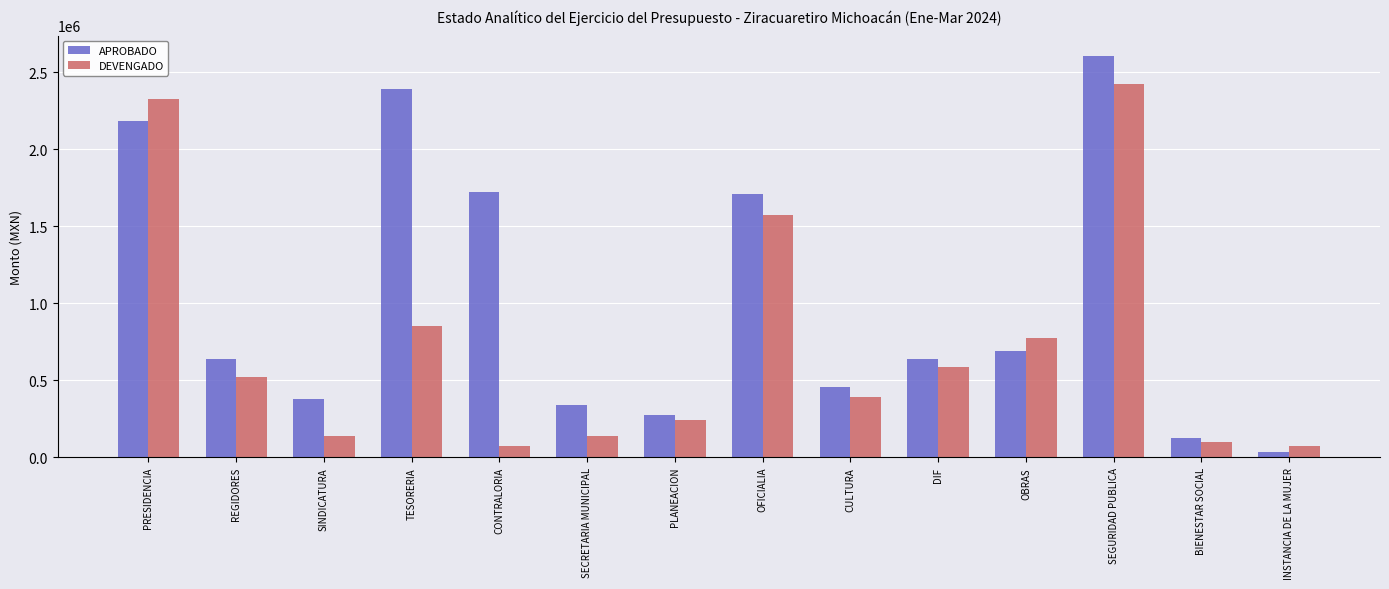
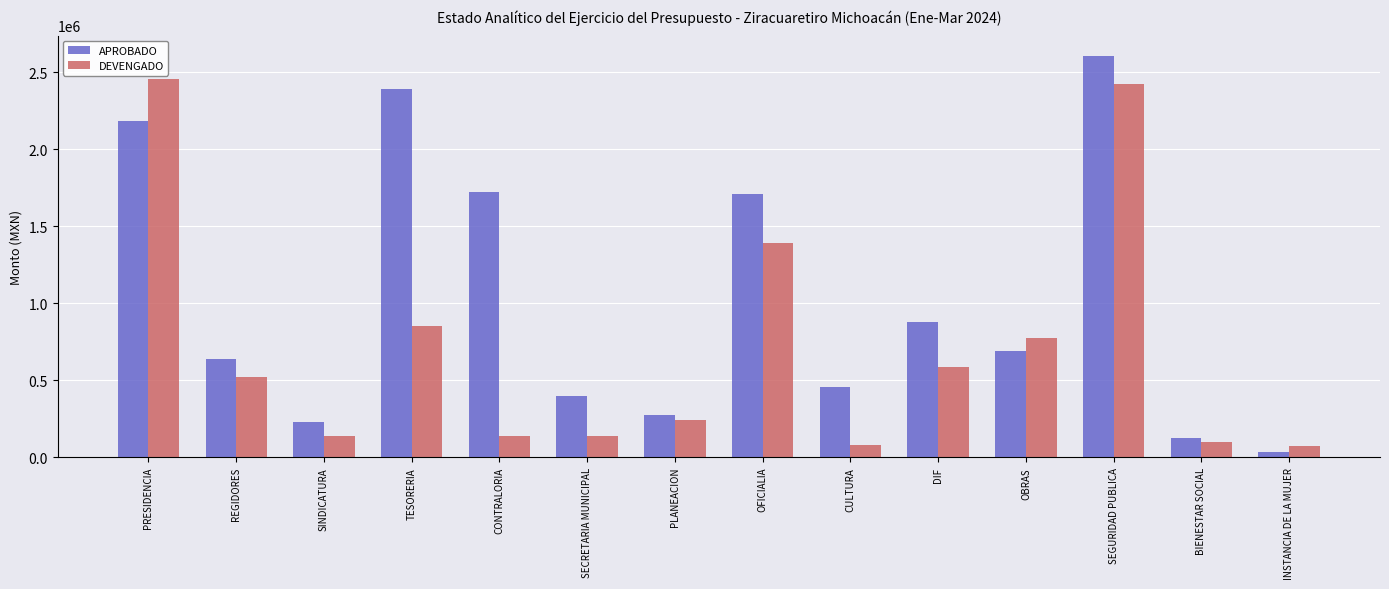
DEVENGADO, PRESIDENCIA: 2330000 -> 2450000
APROBADO, SINDICATURA: 380000 -> 230000
DEVENGADO, CONTRALORIA: 70000 -> 140000
APROBADO, SECRETARIA MUNICIPAL: 340000 -> 400000
DEVENGADO, OFICIALIA: 1570000 -> 1390000
DEVENGADO, CULTURA: 390000 -> 80000
APROBADO, DIF: 640000 -> 880000
